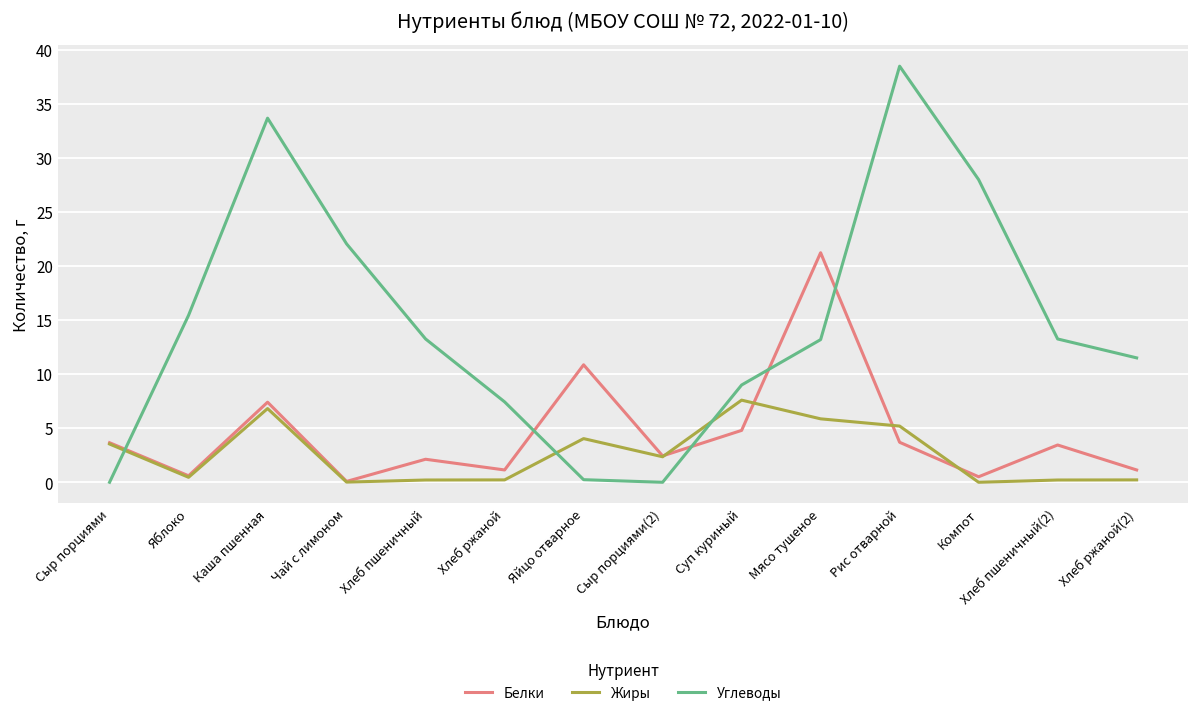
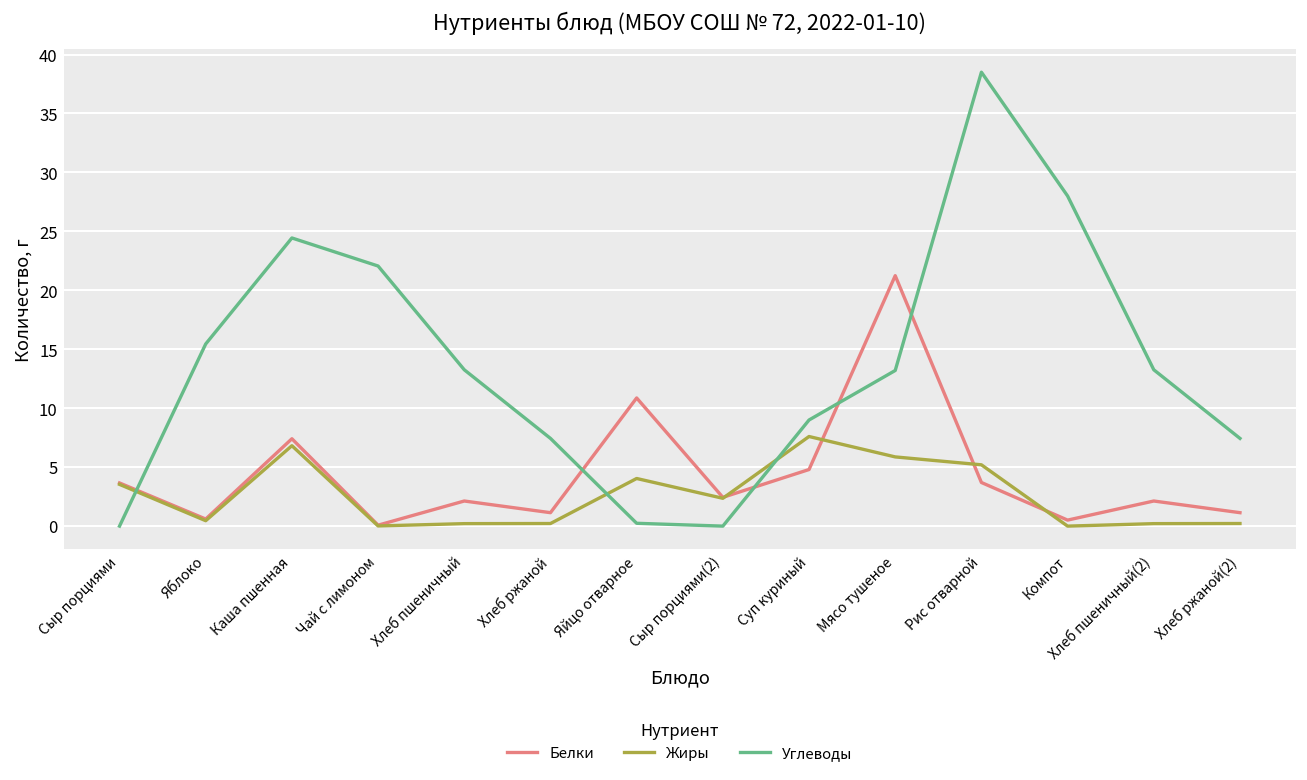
Углеводы, Каша пшенная: 34 -> 24
Белки, Хлеб пшеничный(2): 3 -> 2
Углеводы, Хлеб ржаной(2): 12 -> 7
